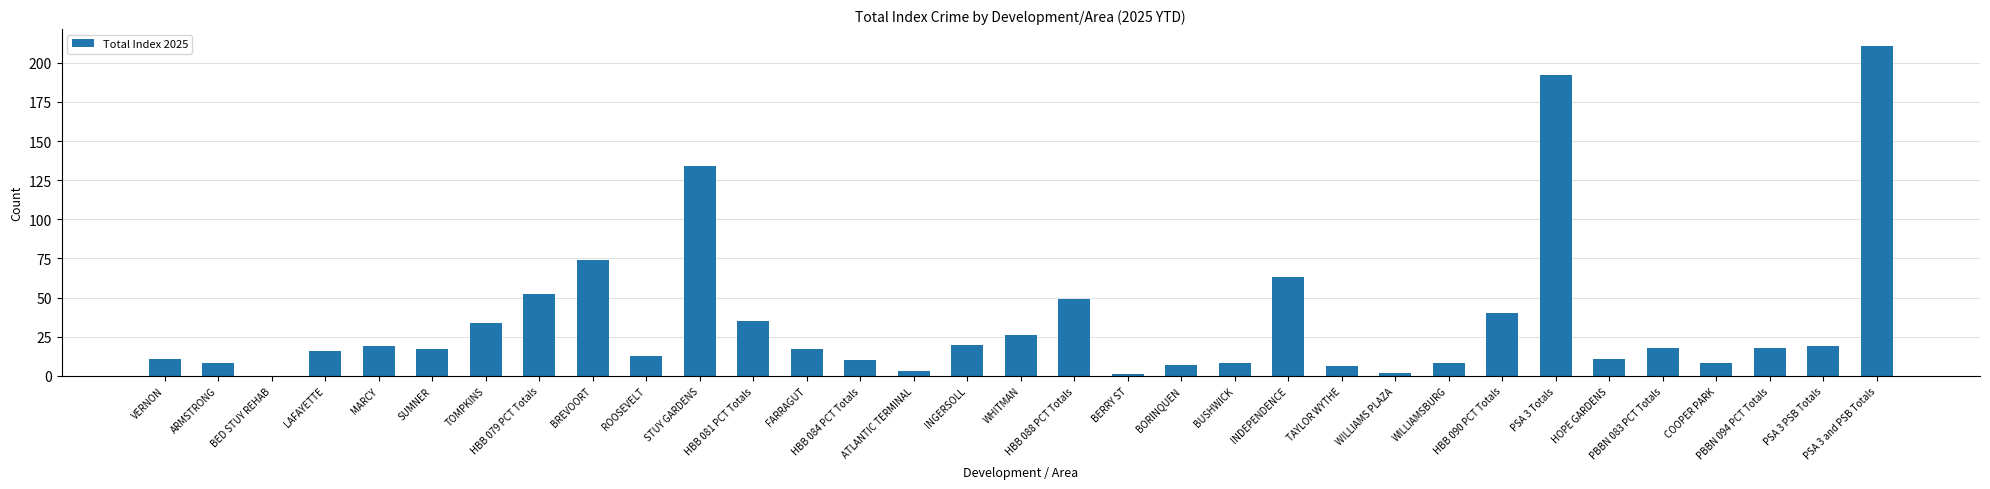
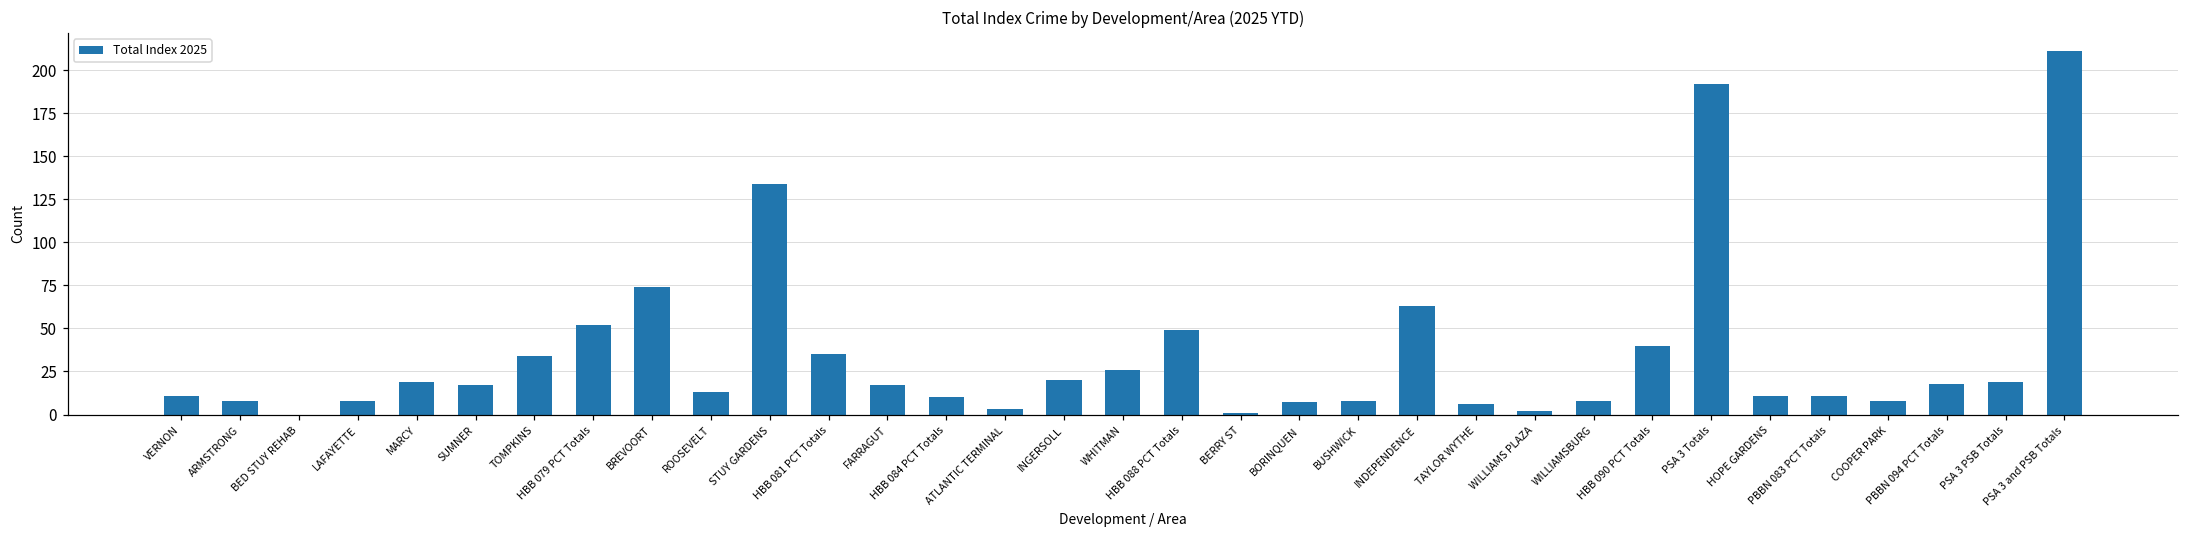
LAFAYETTE: 16 -> 8
PBBN 083 PCT Totals: 18 -> 11
